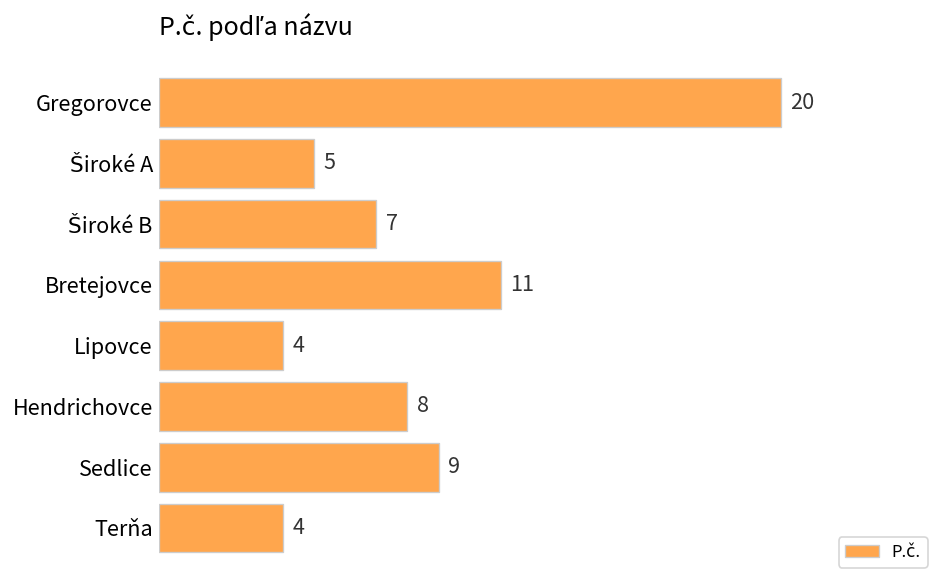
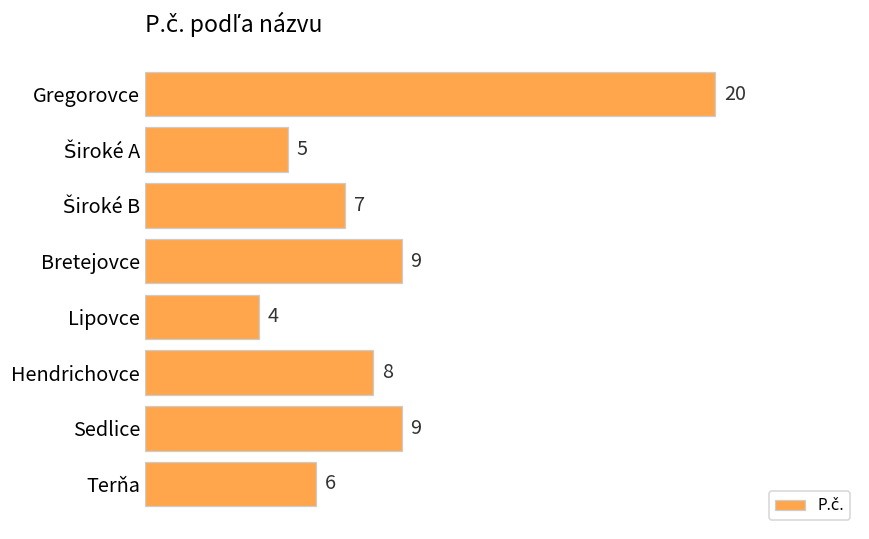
Bretejovce: 11 -> 9
Terňa: 4 -> 6
